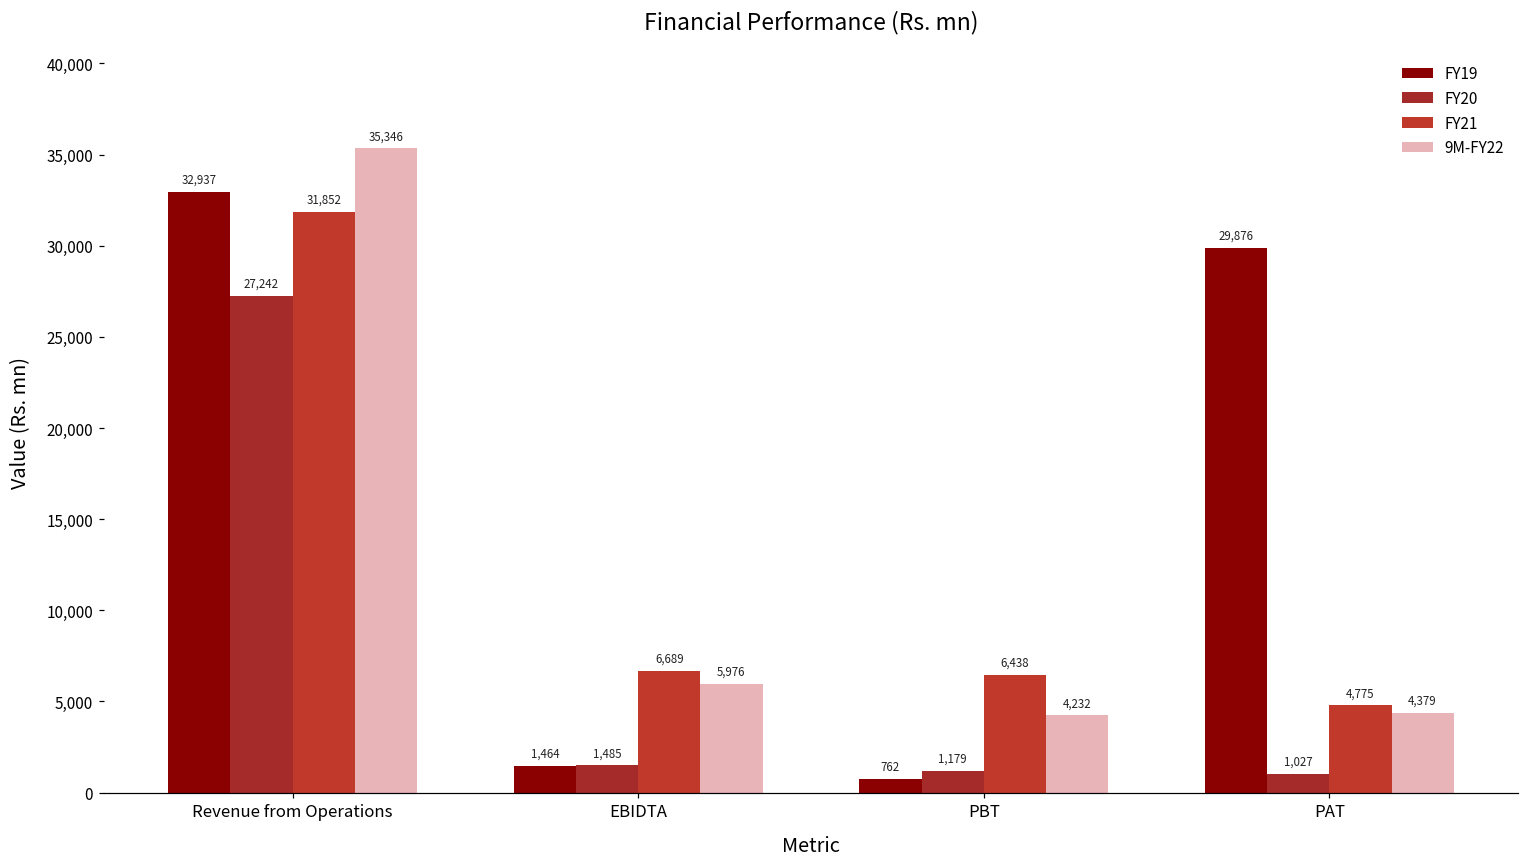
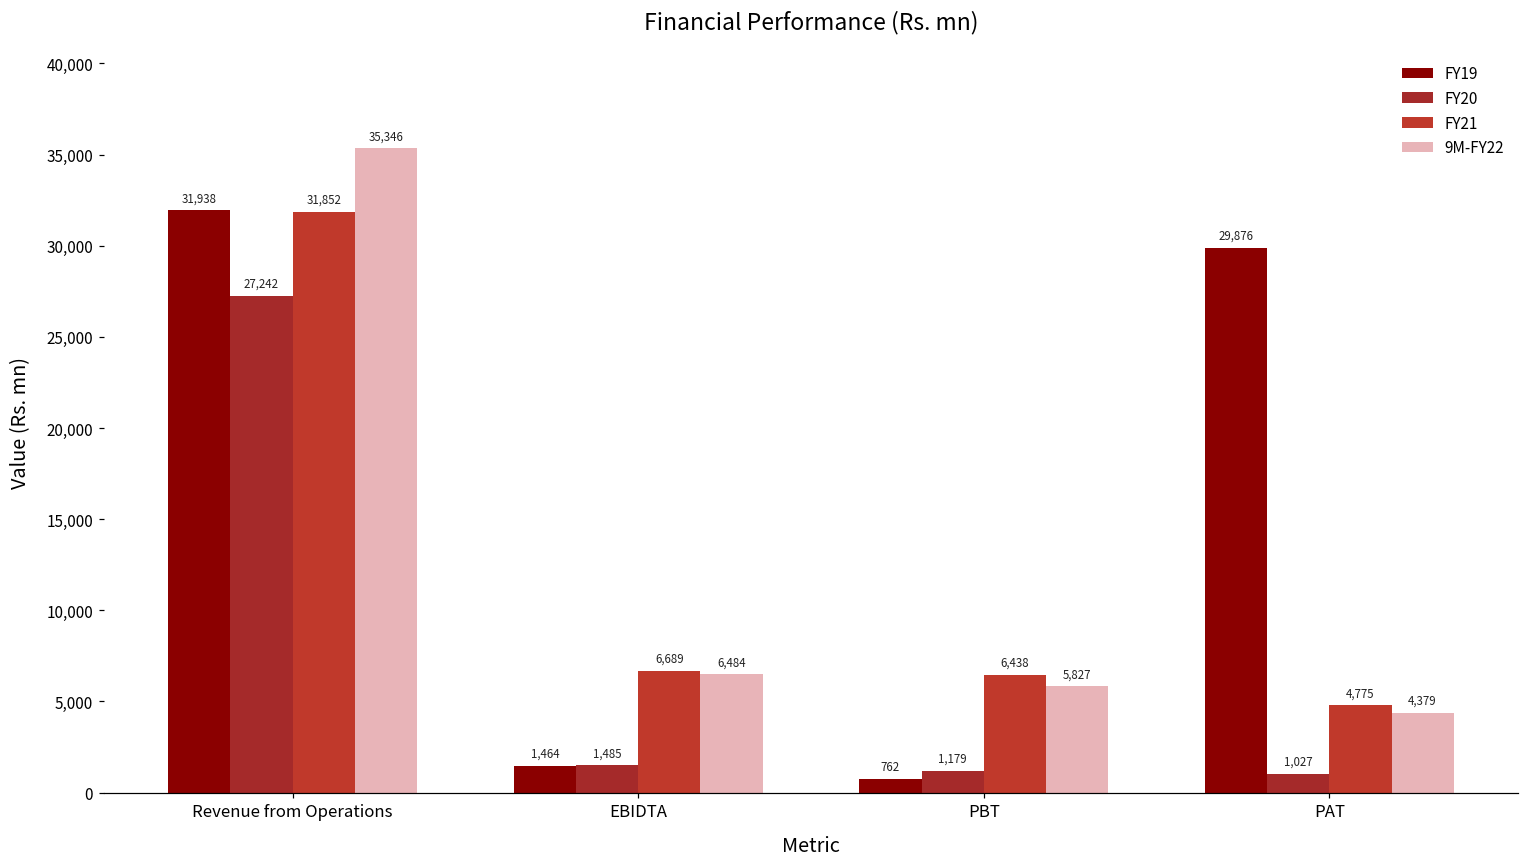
FY19, Revenue from Operations: 32,937 -> 31,938
9M-FY22, EBIDTA: 5,976 -> 6,484
9M-FY22, PBT: 4,232 -> 5,827
